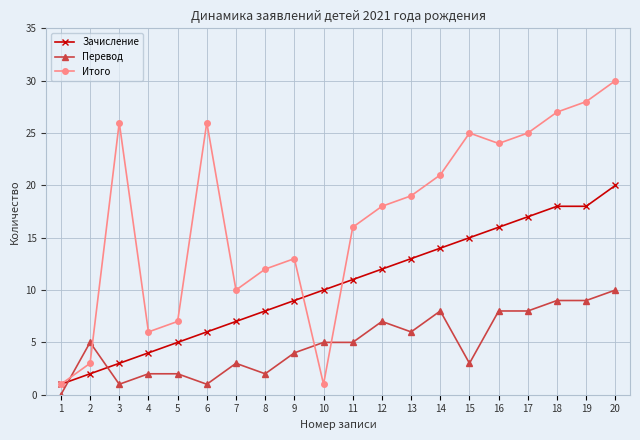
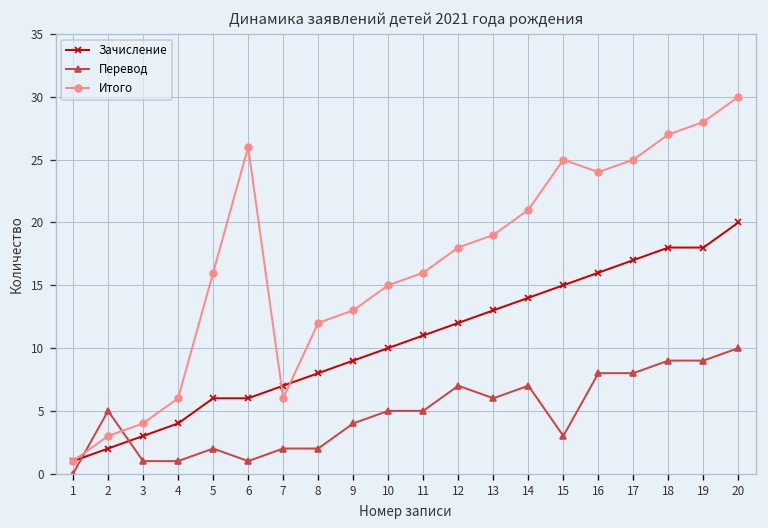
Итого, 3: 26 -> 4
Перевод, 4: 2 -> 1
Зачисление, 5: 5 -> 6
Итого, 5: 7 -> 16
Перевод, 7: 3 -> 2
Итого, 7: 10 -> 6
Итого, 10: 1 -> 15
Перевод, 14: 8 -> 7
